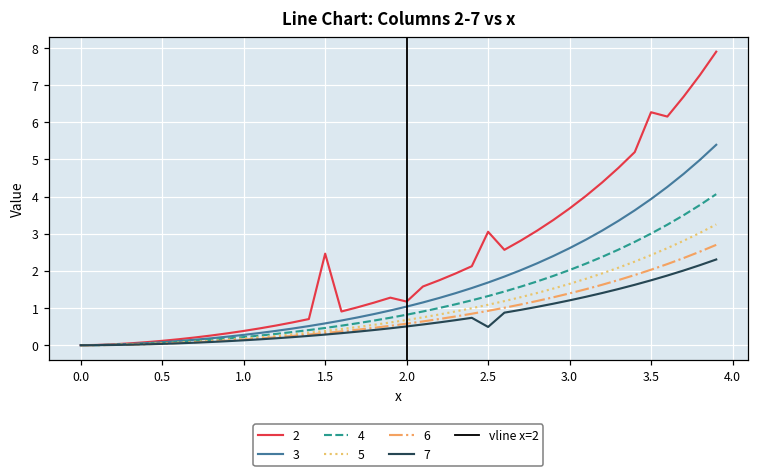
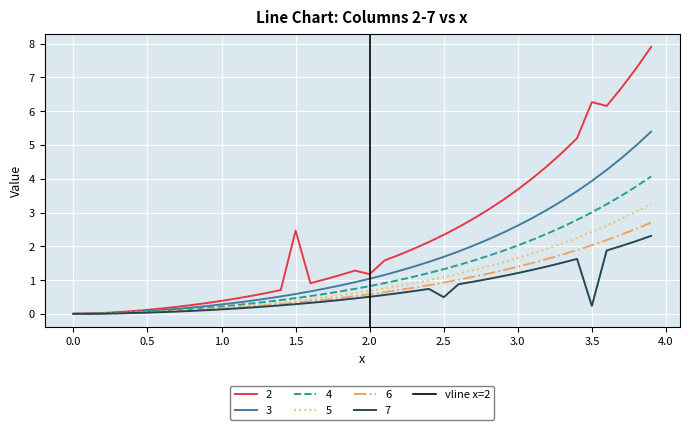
2, 2.5: 3.1 -> 2.3
7, 3.5: 1.7 -> 0.2
